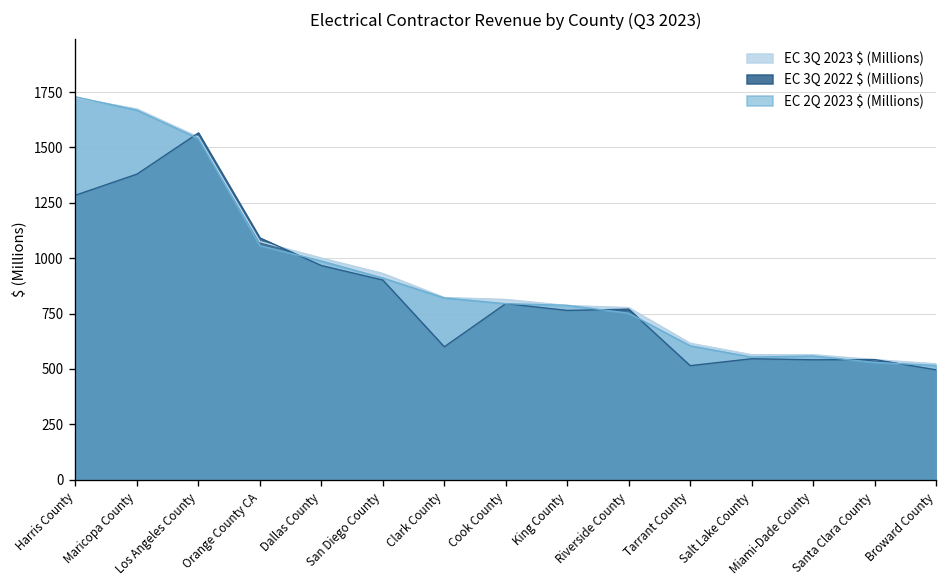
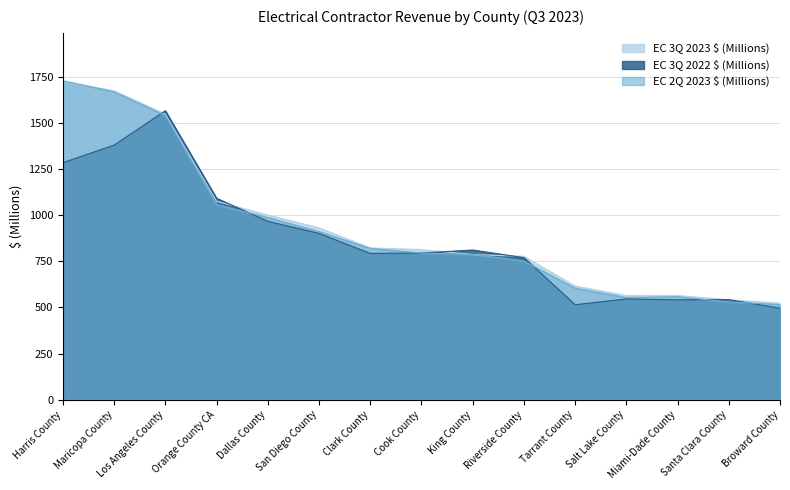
EC 3Q 2022 $ (Millions), Clark County: 600 -> 790
EC 3Q 2022 $ (Millions), King County: 760 -> 810
